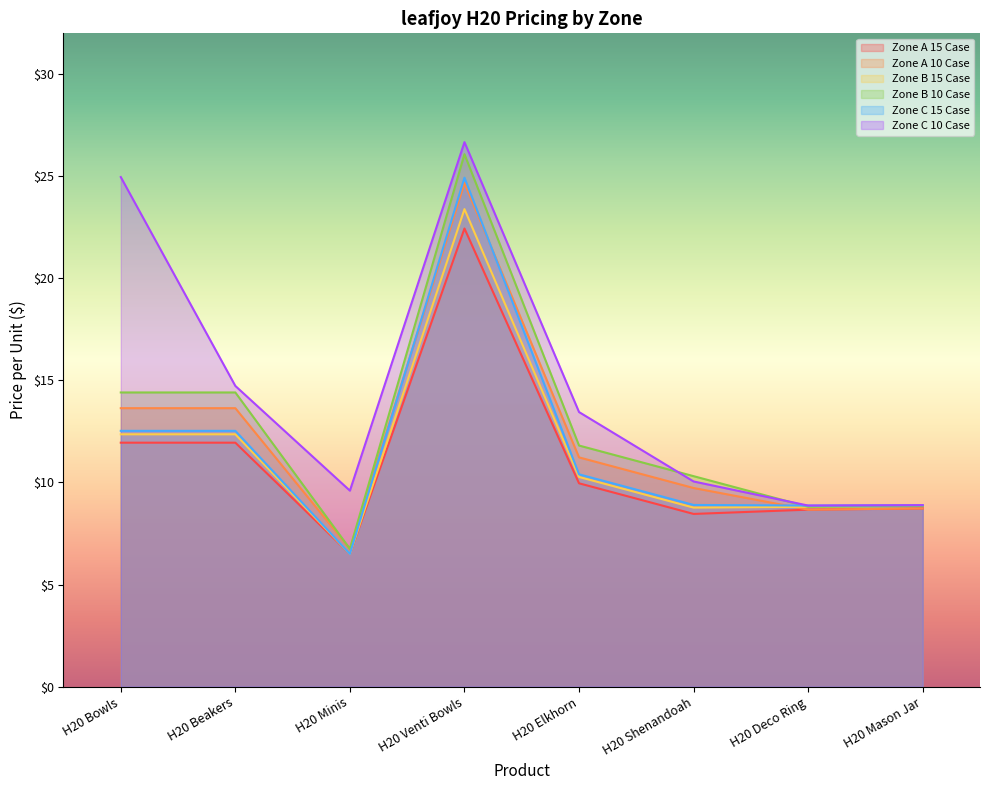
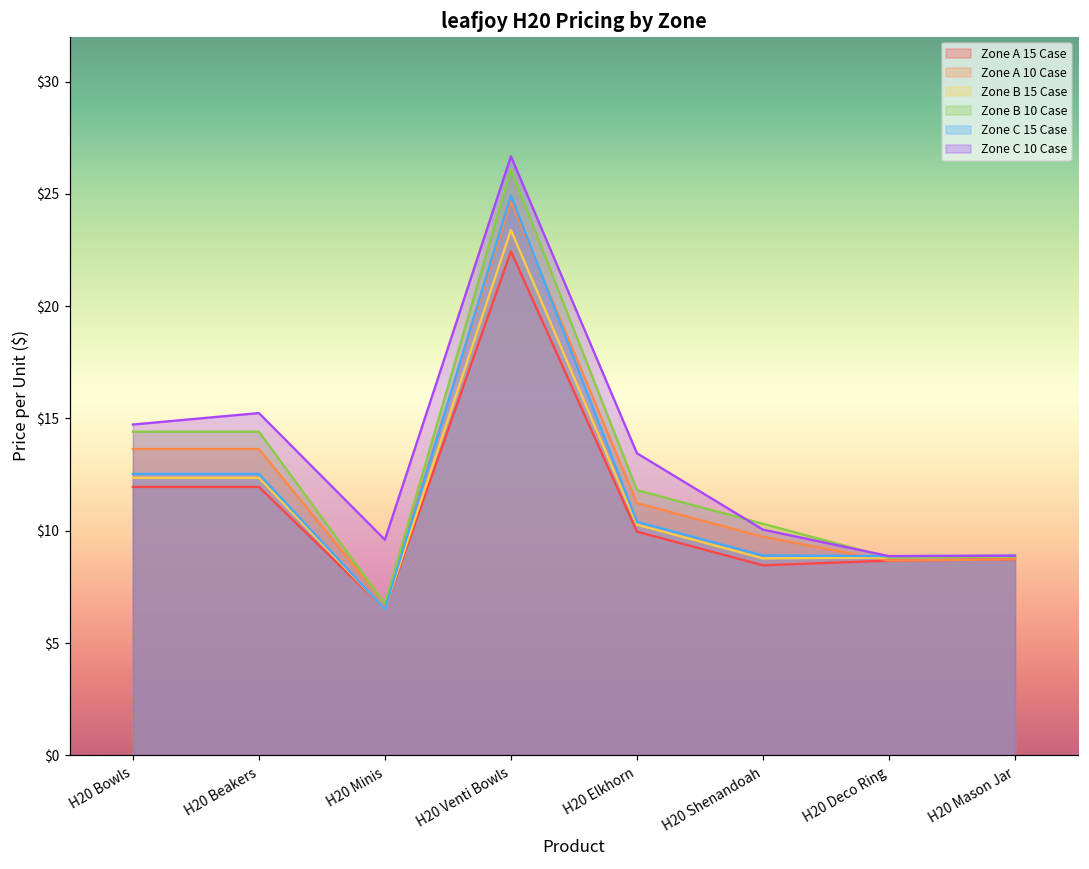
Zone C 10 Case, H20 Bowls: $25.0 -> $14.7
Zone C 10 Case, H20 Beakers: $14.7 -> $15.2
